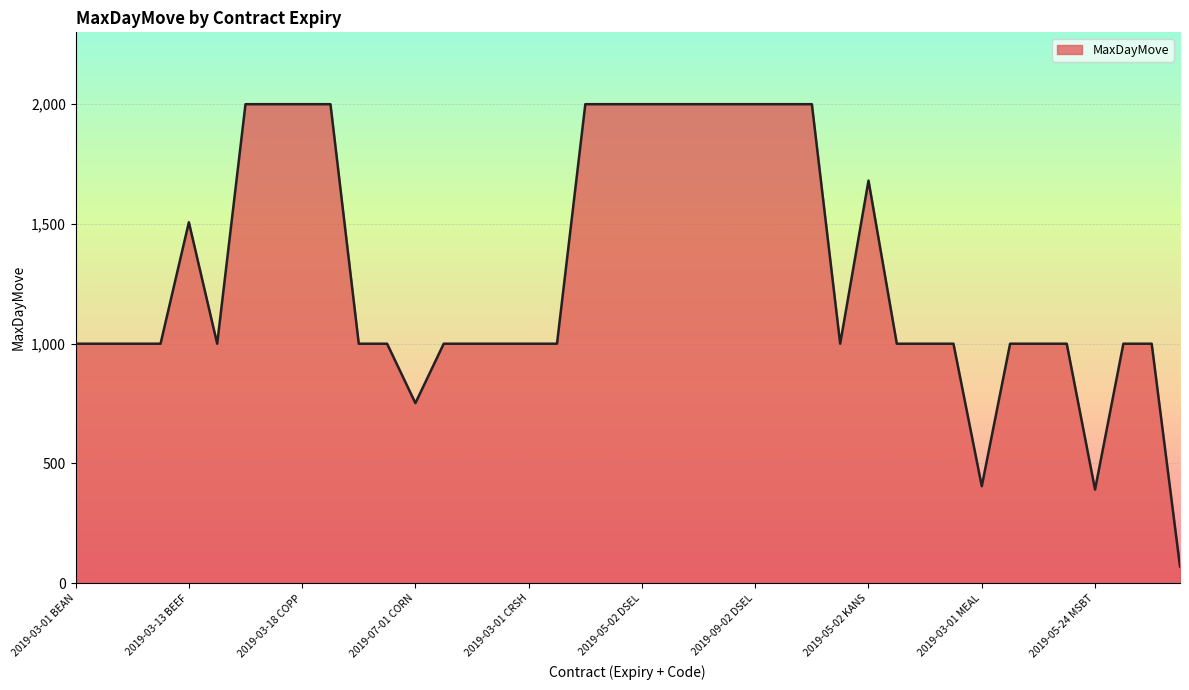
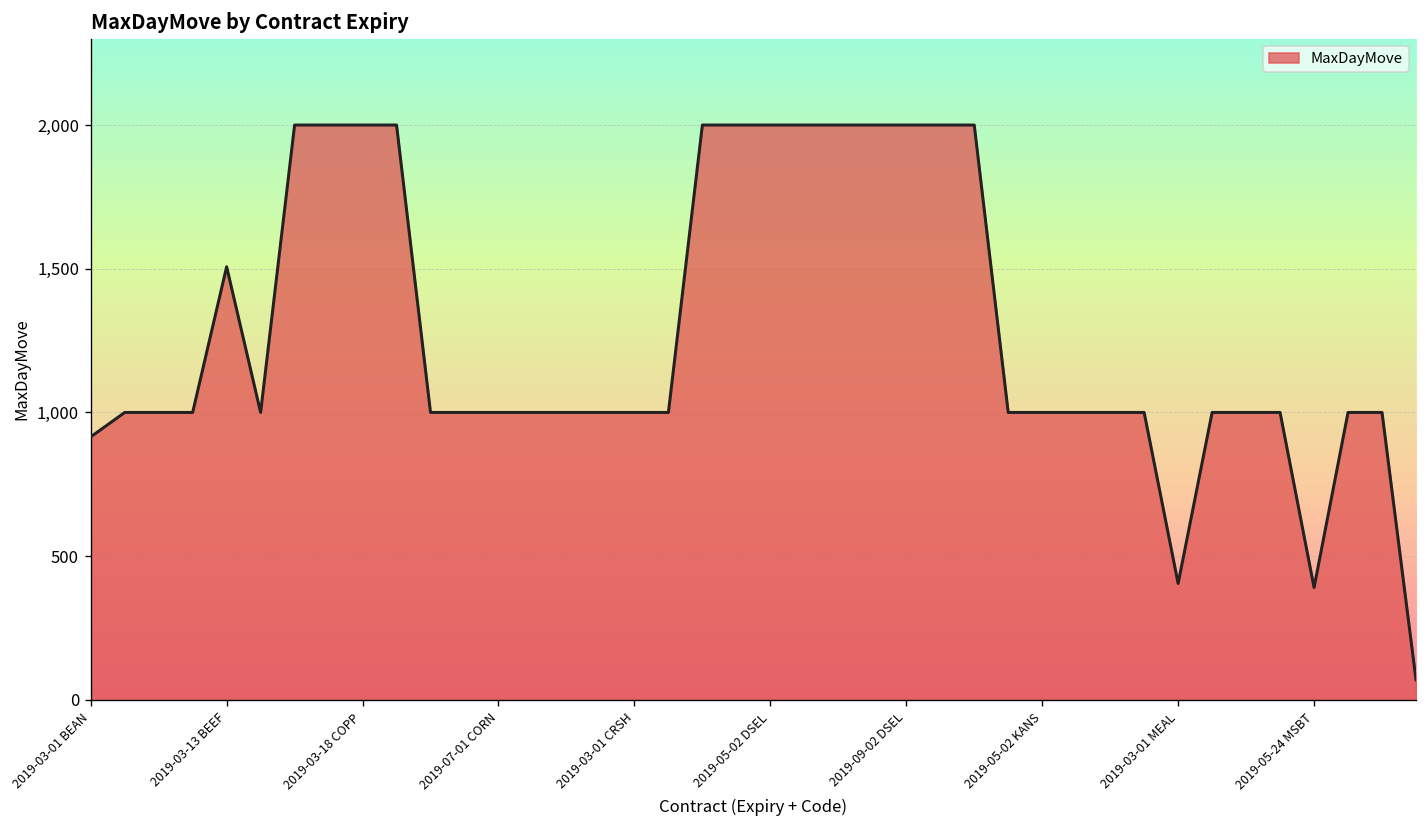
2019-03-01 BEAN: 1,000 -> 920
2019-07-01 CORN: 750 -> 1,000
2019-05-02 KANS: 1,680 -> 1,000
